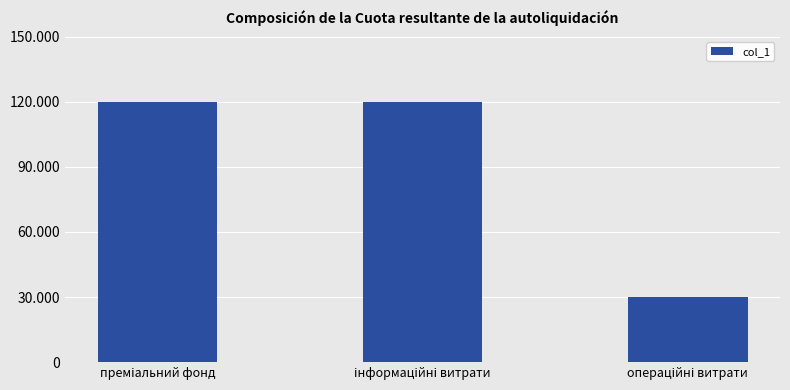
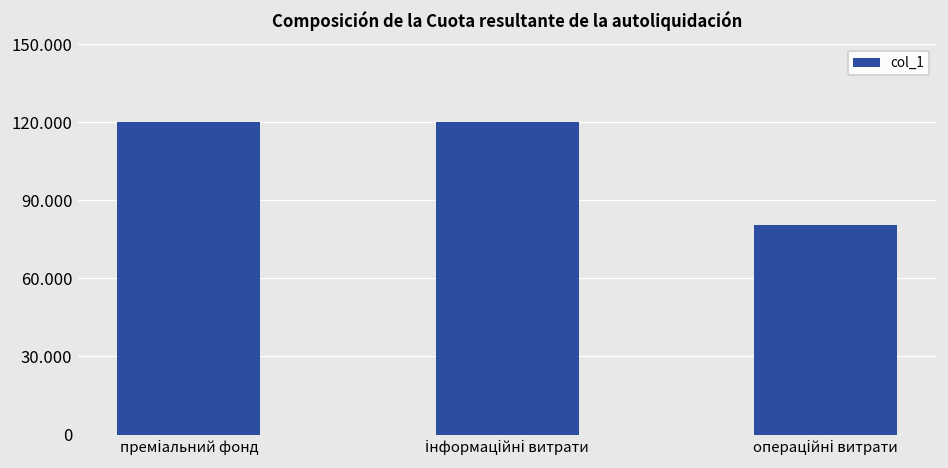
операційні витрати: 30 -> 80
